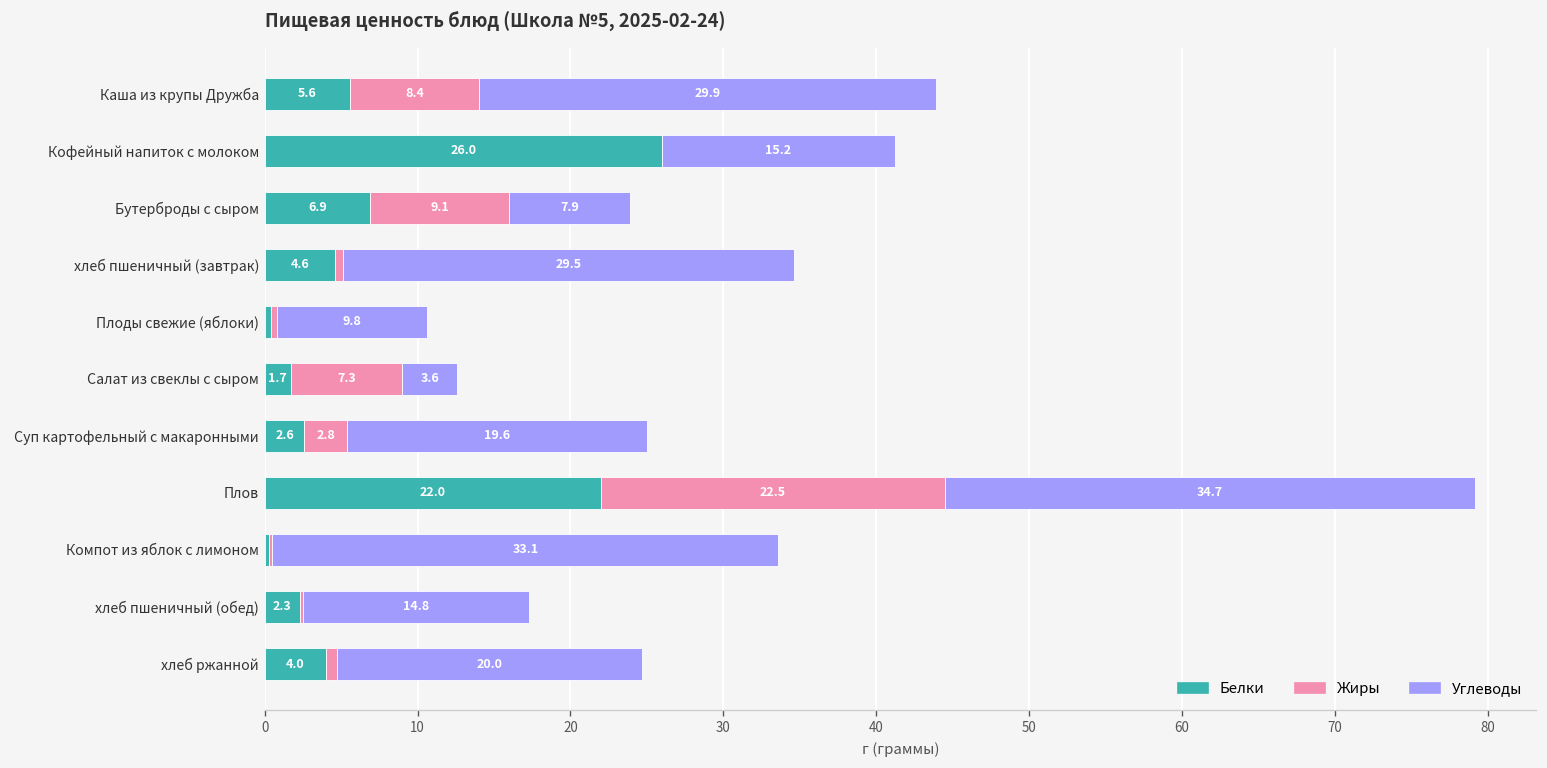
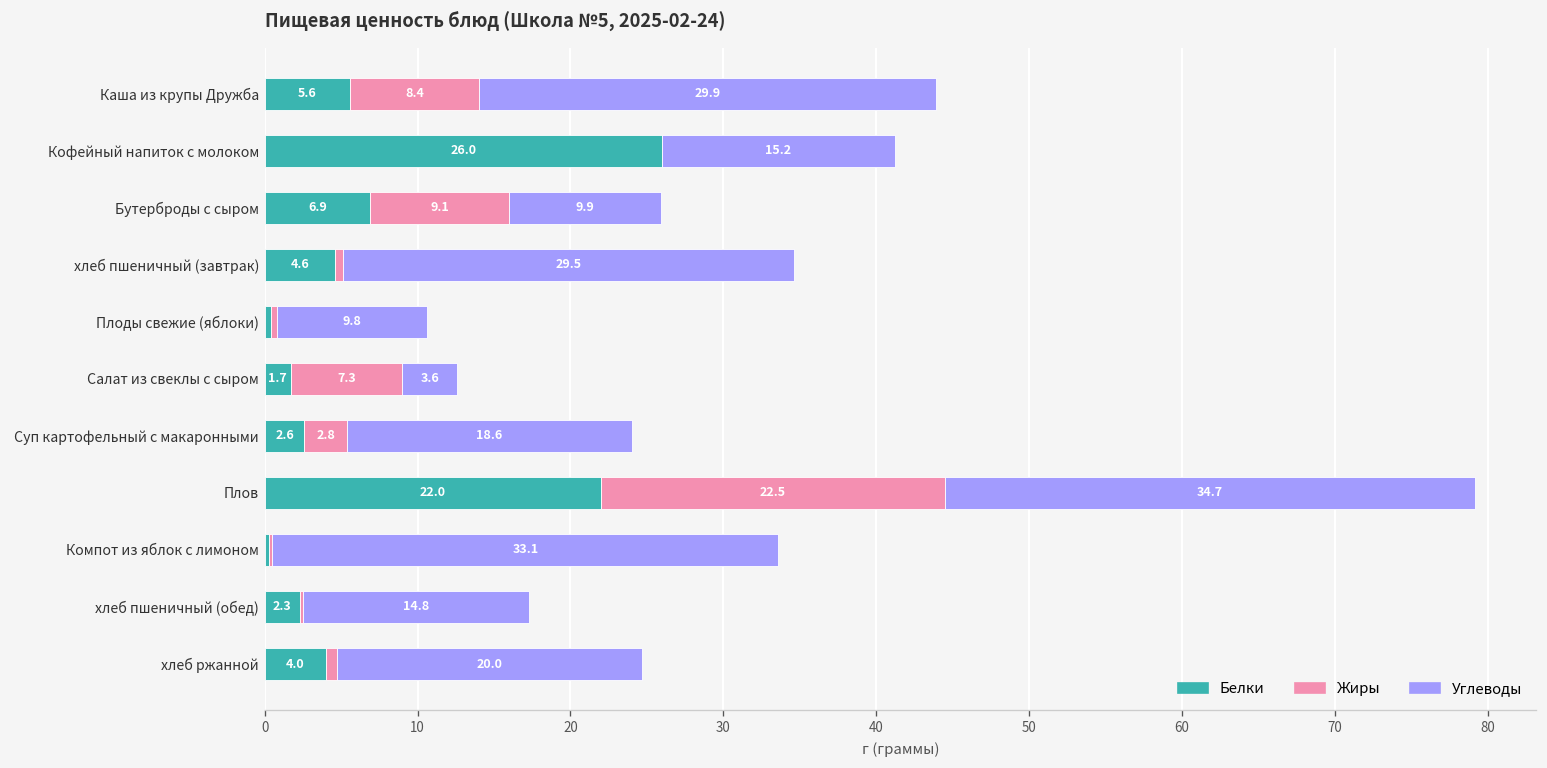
Углеводы, Бутерброды с сыром: 7.9 -> 9.9
Углеводы, Суп картофельный с макаронными: 19.6 -> 18.6
